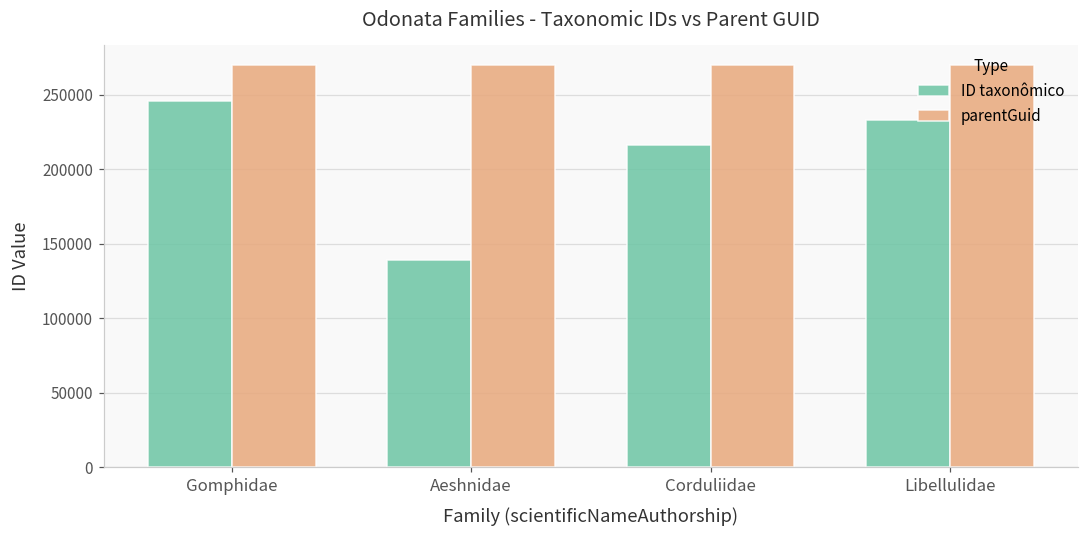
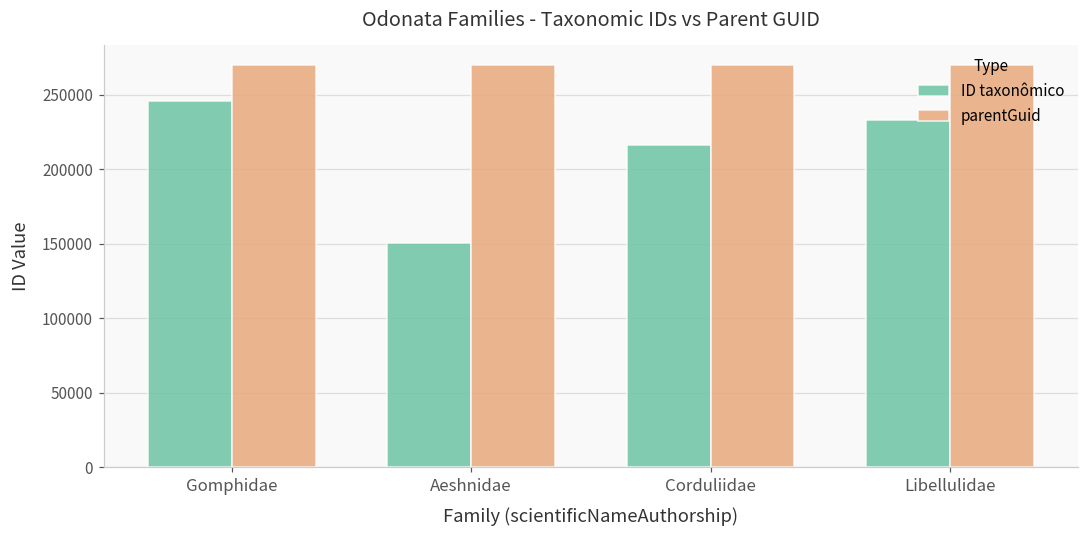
ID taxonômico, Aeshnidae: 139000 -> 150000
